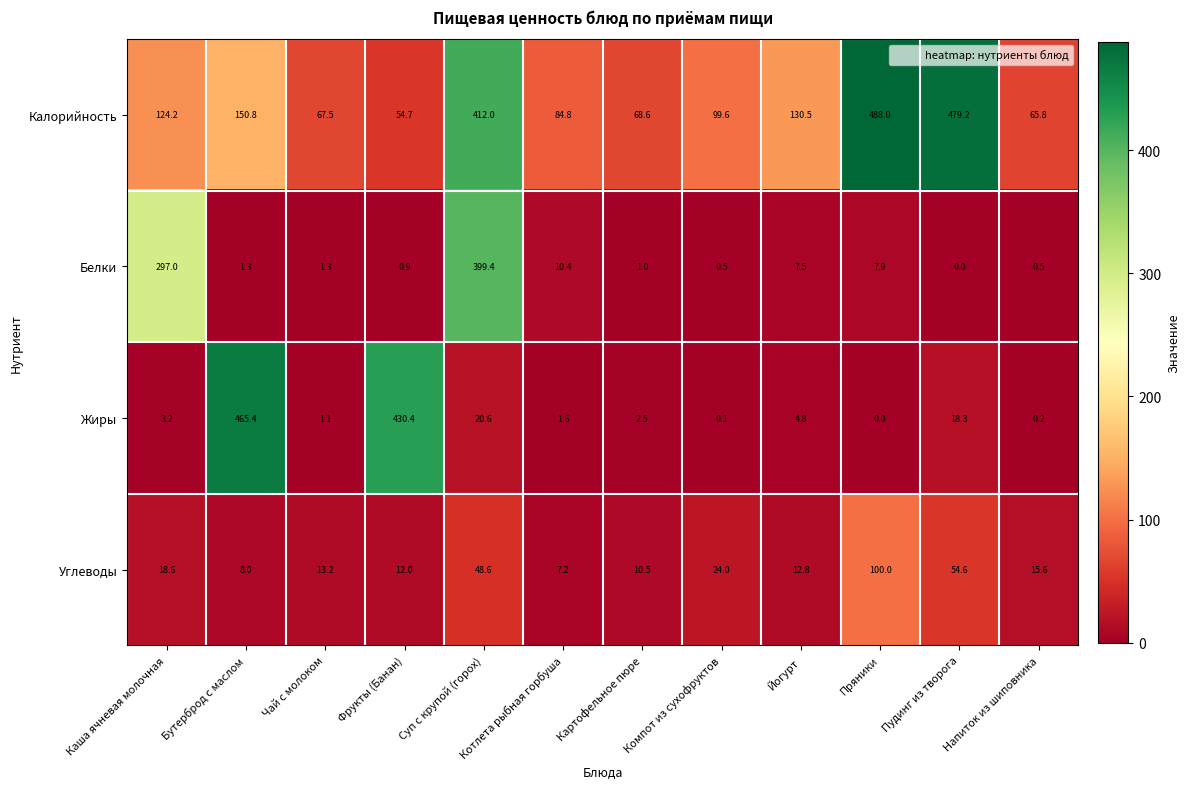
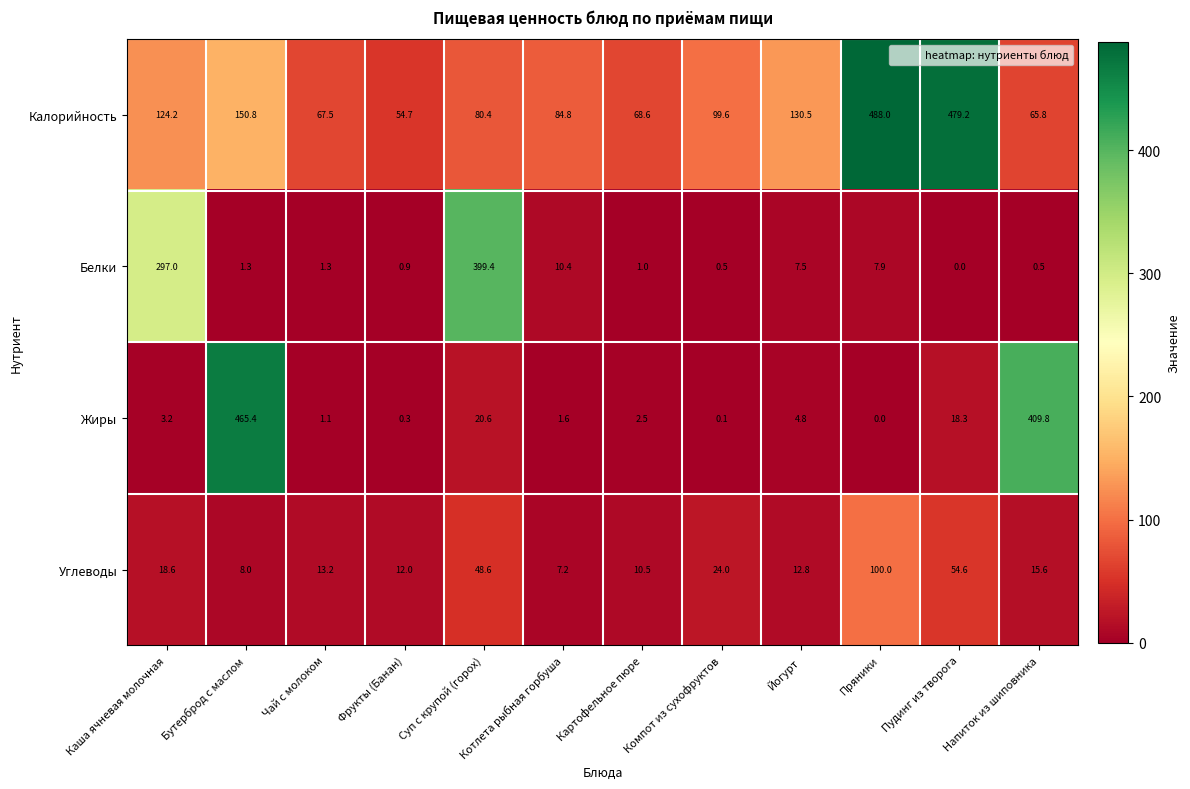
Калорийность, Суп с крупой (горох): 412.0 -> 80.4
Жиры, Фрукты (Банан): 430.4 -> 0.3
Жиры, Напиток из шиповника: 0.2 -> 409.8
